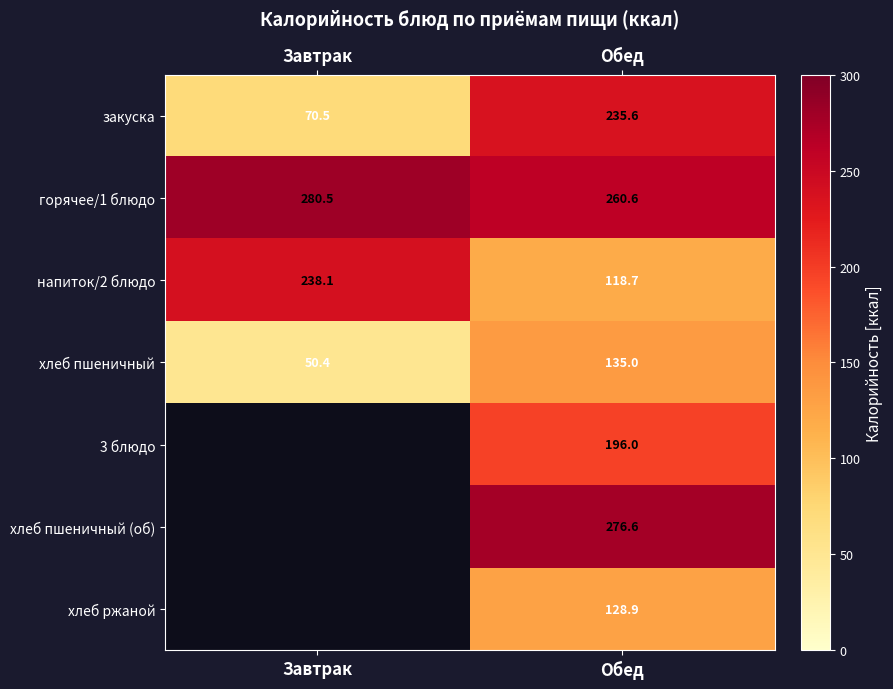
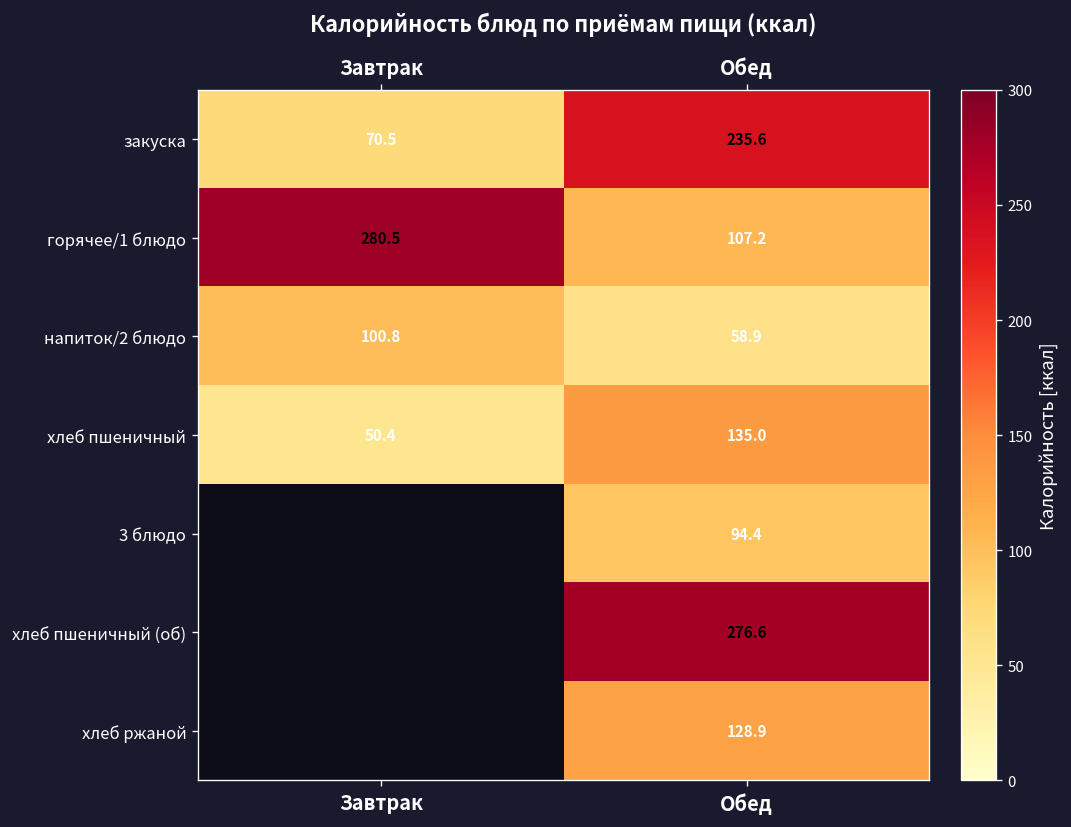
горячее/1 блюдо, Обед: 260.6 -> 107.2
напиток/2 блюдо, Завтрак: 238.1 -> 100.8
напиток/2 блюдо, Обед: 118.7 -> 58.9
3 блюдо, Обед: 196.0 -> 94.4
